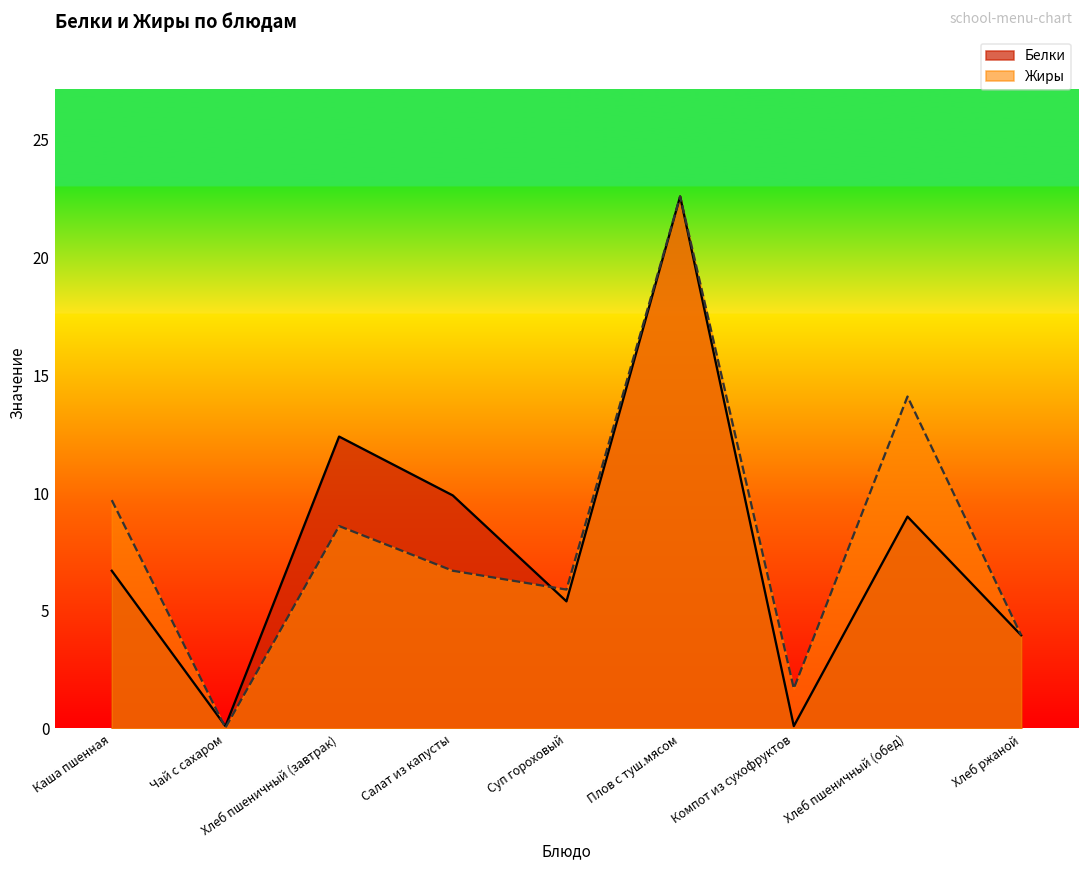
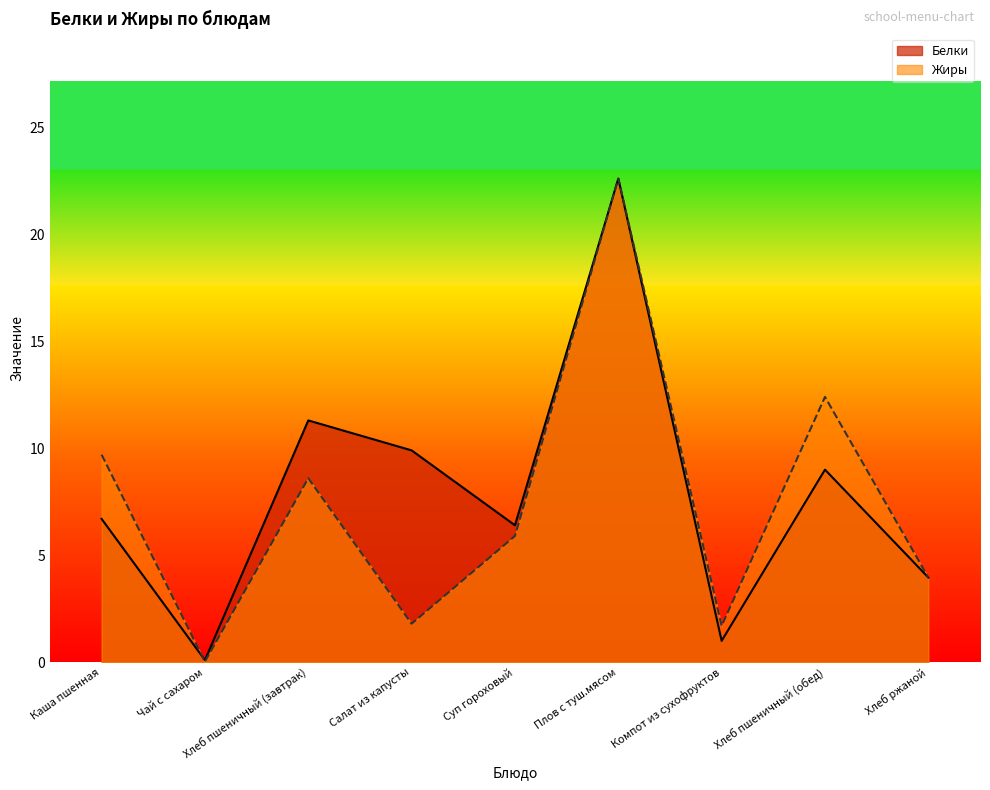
Белки, Хлеб пшеничный (завтрак): 12.4 -> 11.3
Жиры, Салат из капусты: 6.7 -> 1.8
Белки, Суп гороховый: 5.4 -> 6.4
Белки, Компот из сухофруктов: 0.1 -> 1.0
Жиры, Хлеб пшеничный (обед): 14.1 -> 12.4
